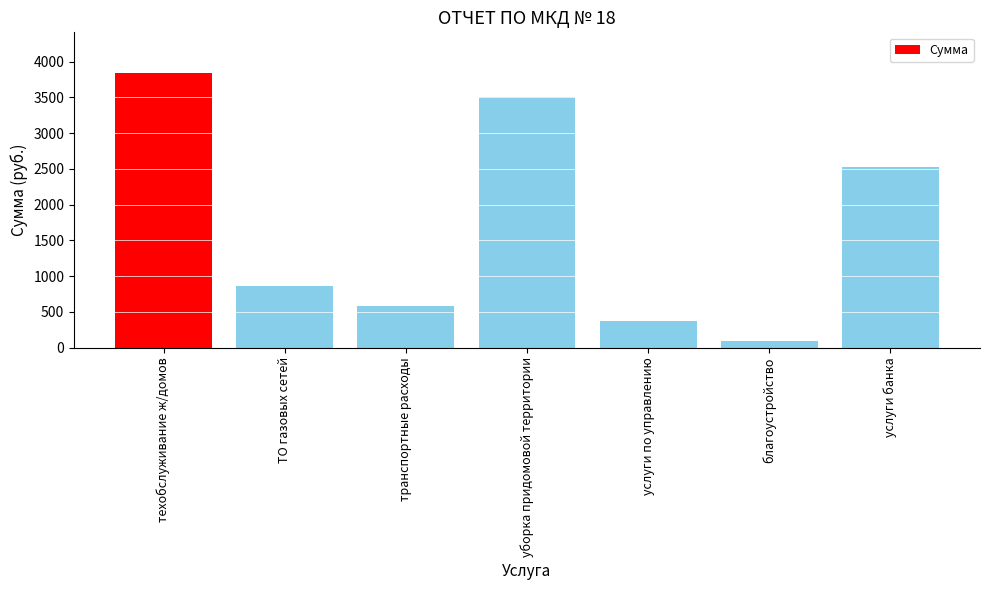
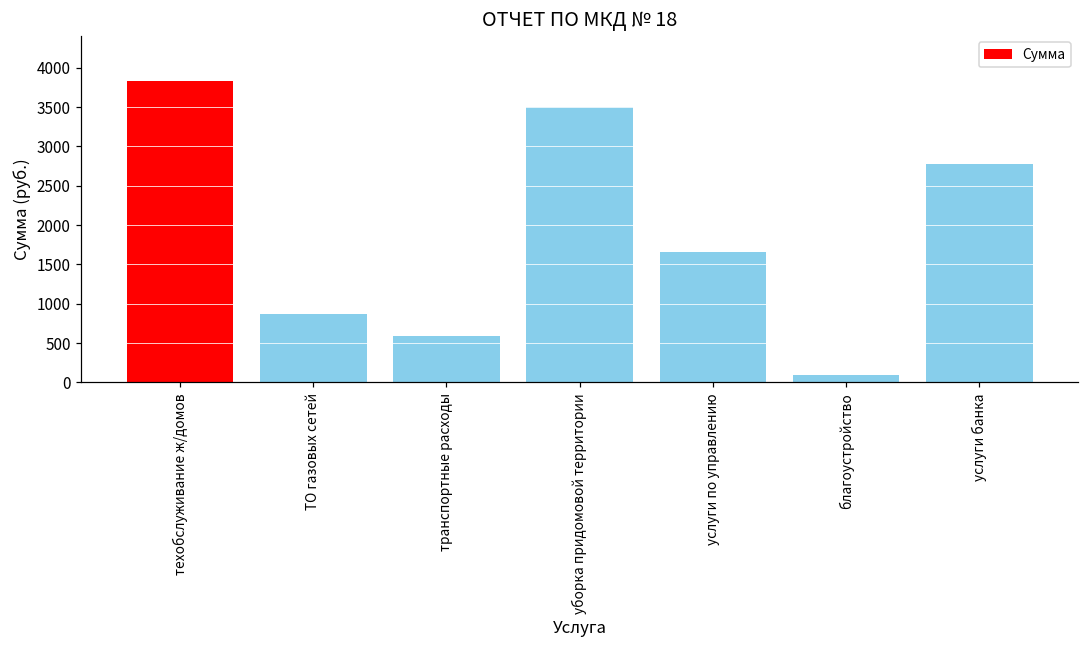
услуги по управлению: 400 -> 1700
услуги банка: 2500 -> 2800
